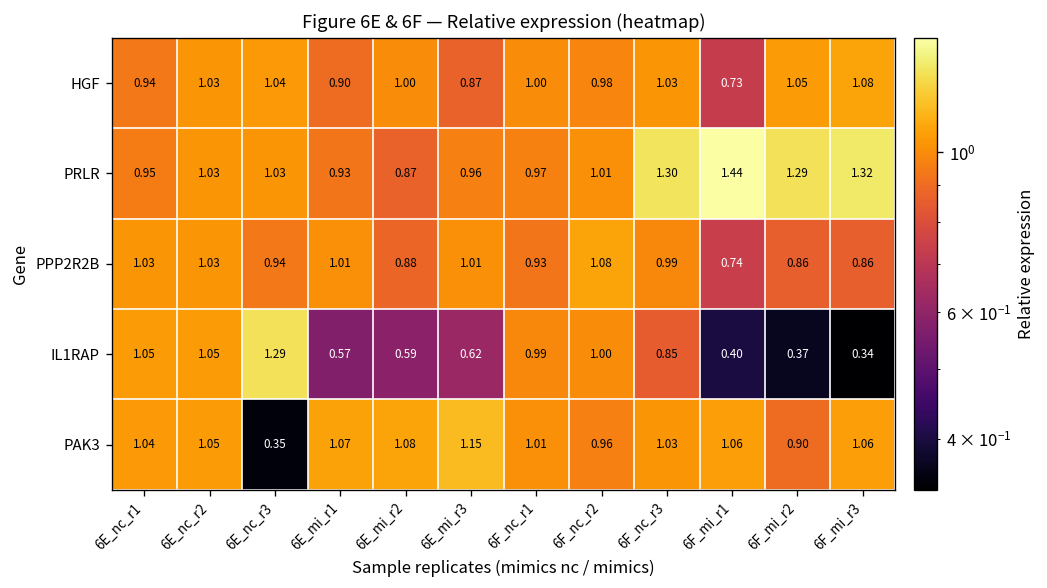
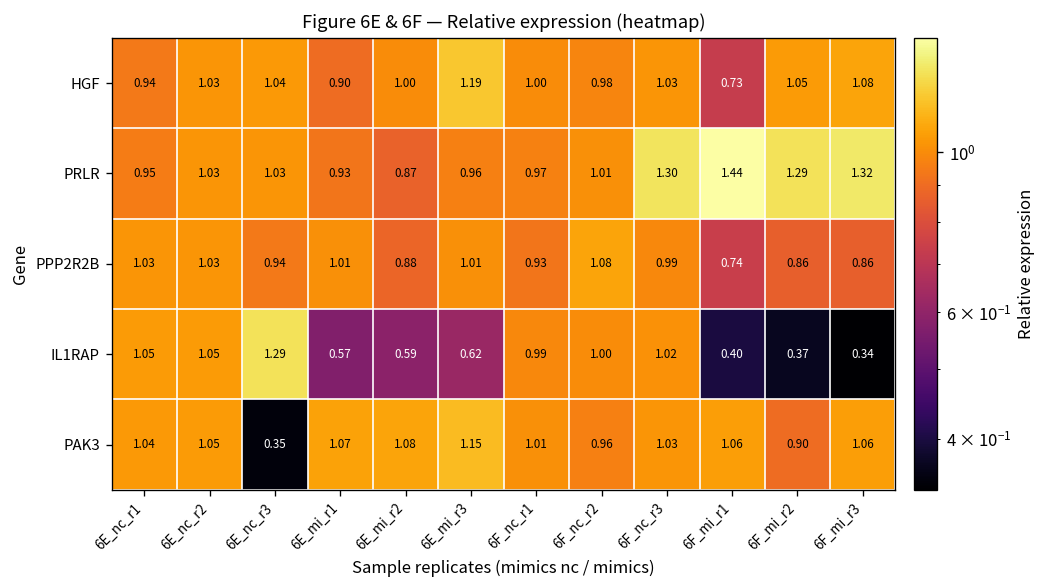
HGF, 6E_mi_r3: 0.87 -> 1.19
IL1RAP, 6F_nc_r3: 0.85 -> 1.02
